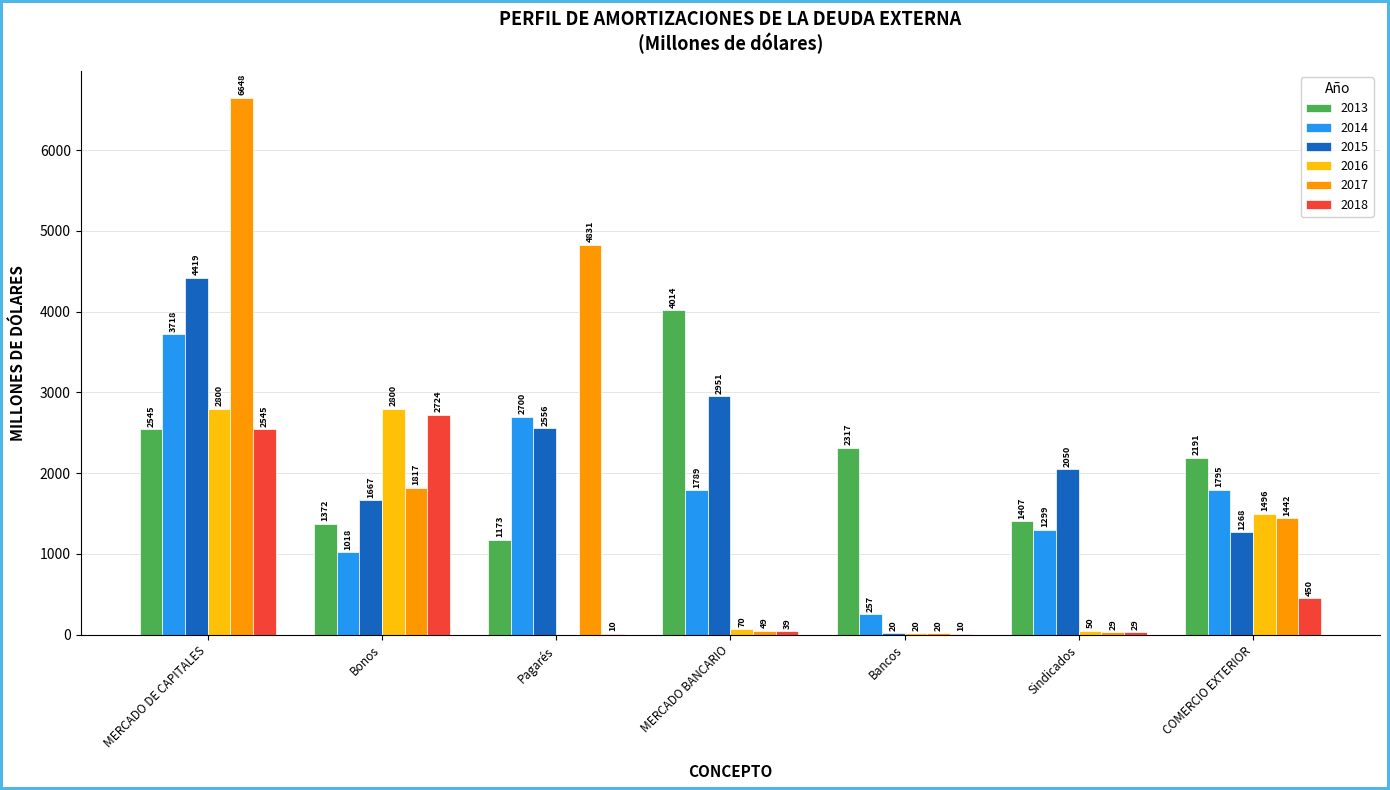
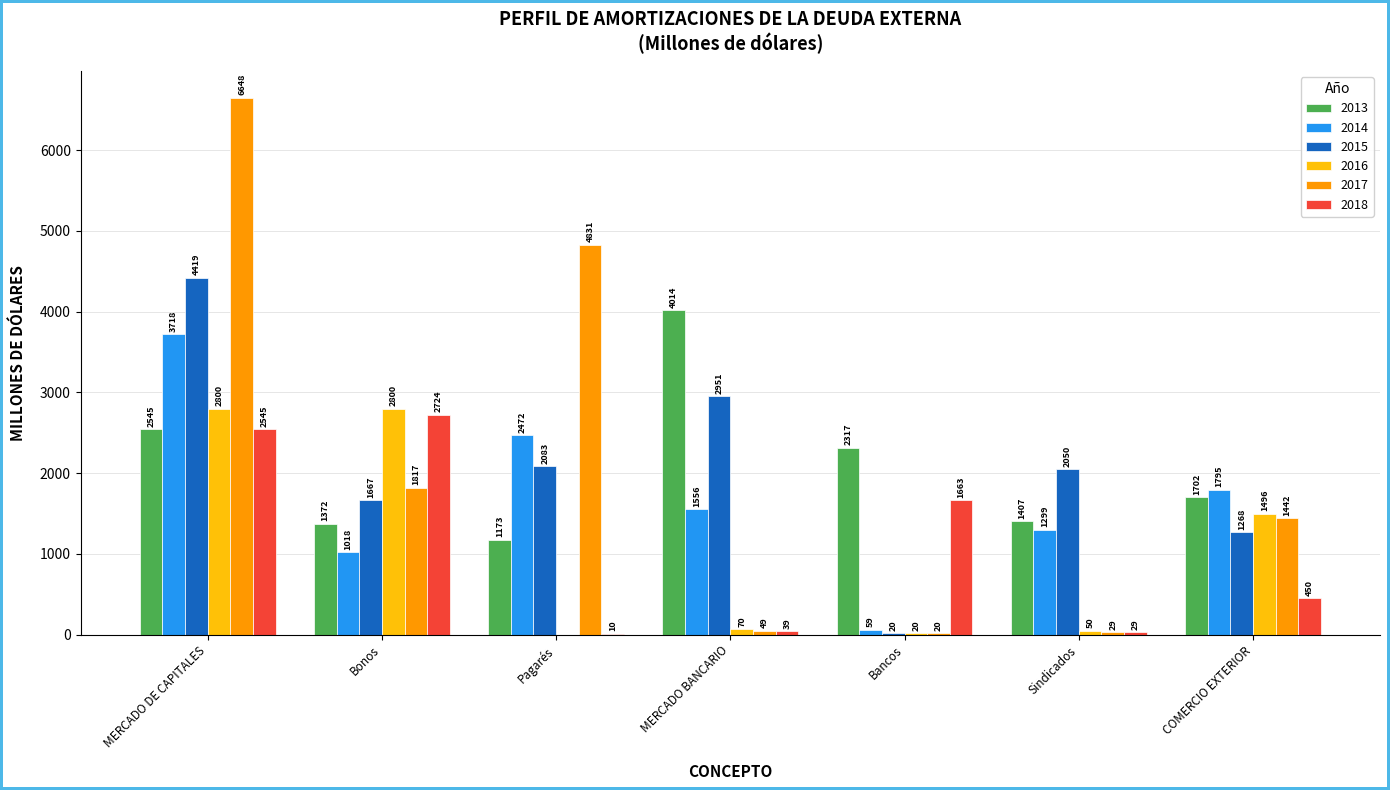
2014, Pagarés: 2700 -> 2472
2015, Pagarés: 2556 -> 2083
2014, MERCADO BANCARIO: 1789 -> 1556
2014, Bancos: 257 -> 59
2018, Bancos: 10 -> 1663
2013, COMERCIO EXTERIOR: 2191 -> 1702
